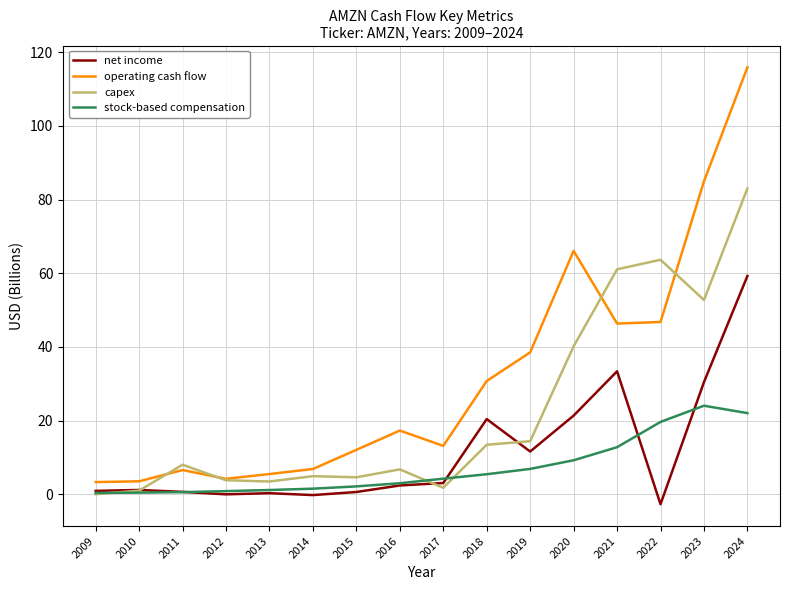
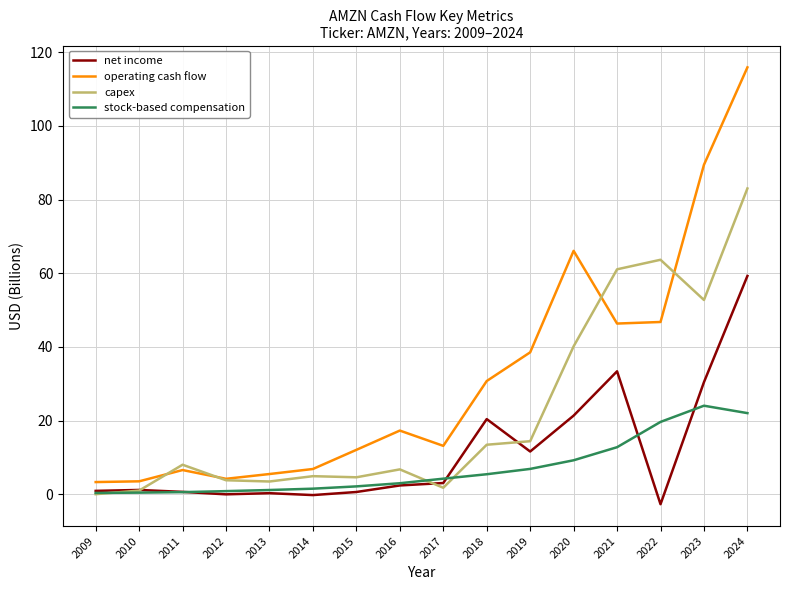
operating cash flow, 2023: 85 -> 89
